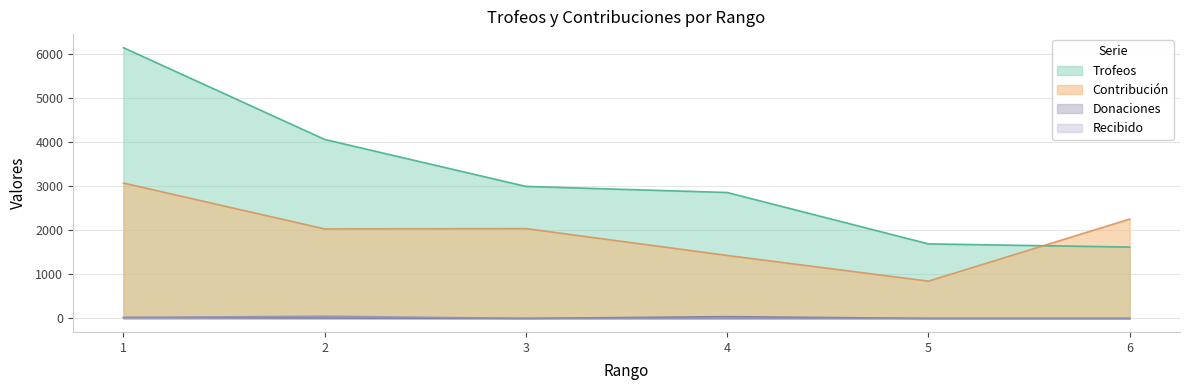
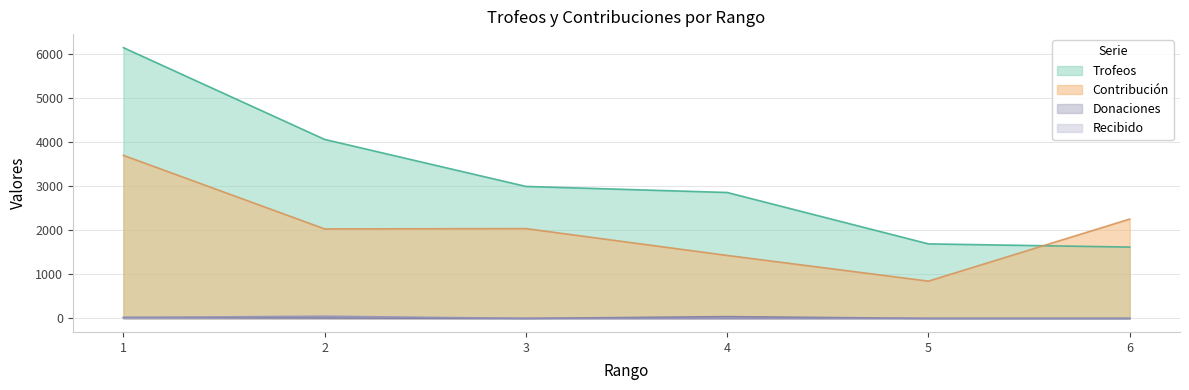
Contribución, 1: 3100 -> 3700
